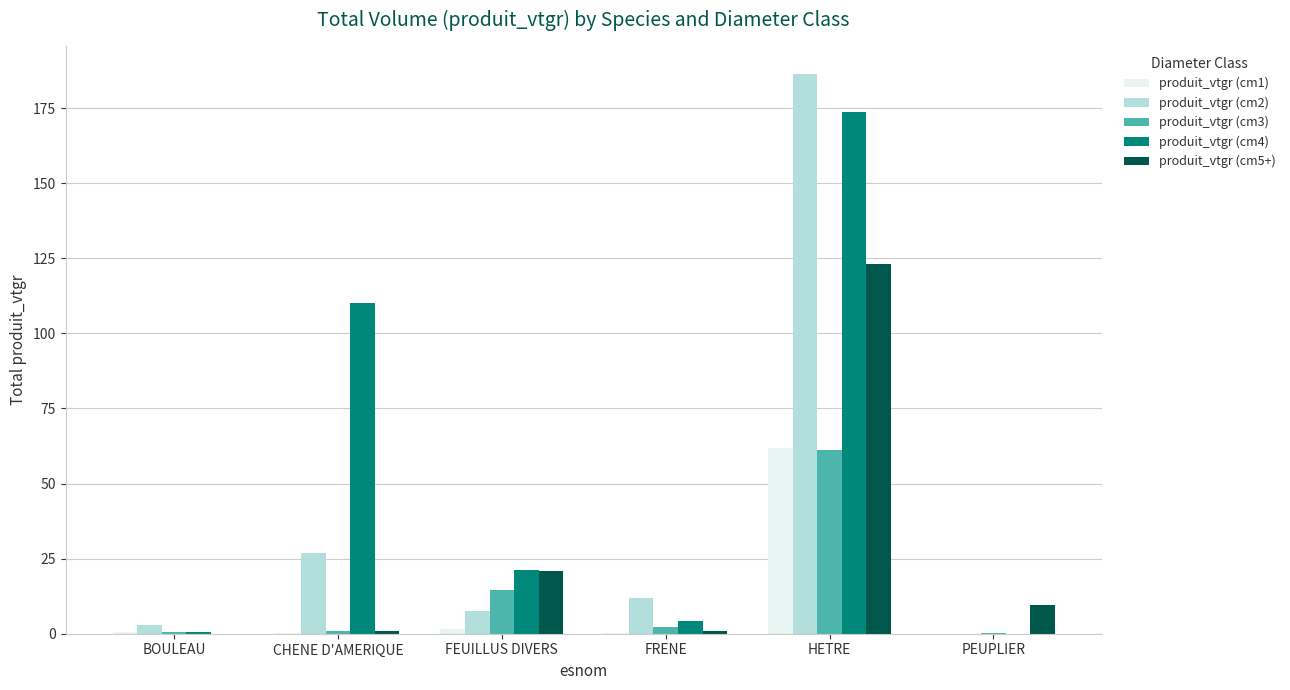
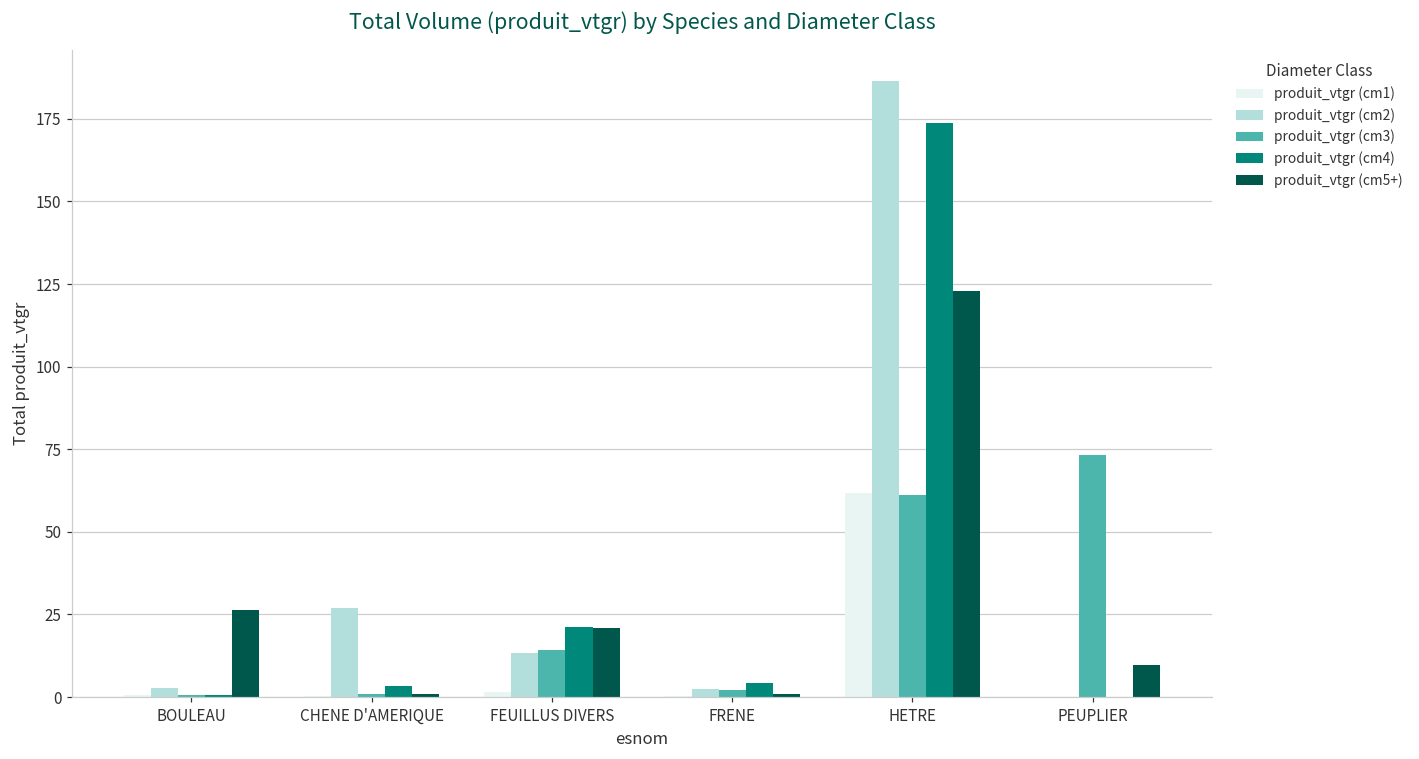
produit_vtgr (cm5+), BOULEAU: 0 -> 26
produit_vtgr (cm4), CHENE D'AMERIQUE: 110 -> 3
produit_vtgr (cm2), FEUILLUS DIVERS: 7 -> 13
produit_vtgr (cm2), FRENE: 12 -> 2
produit_vtgr (cm3), PEUPLIER: 0 -> 73
